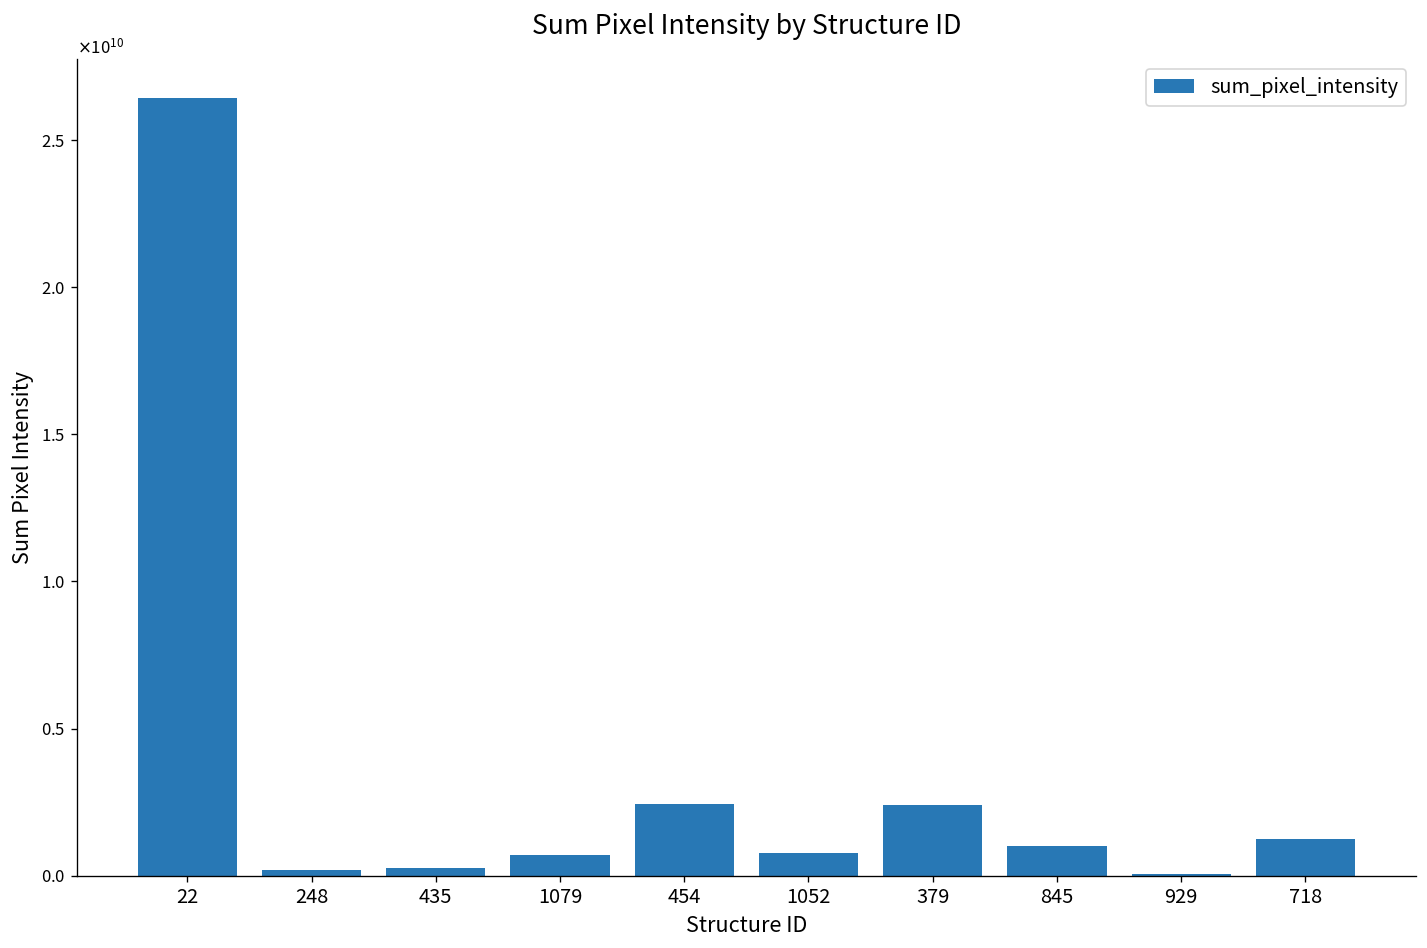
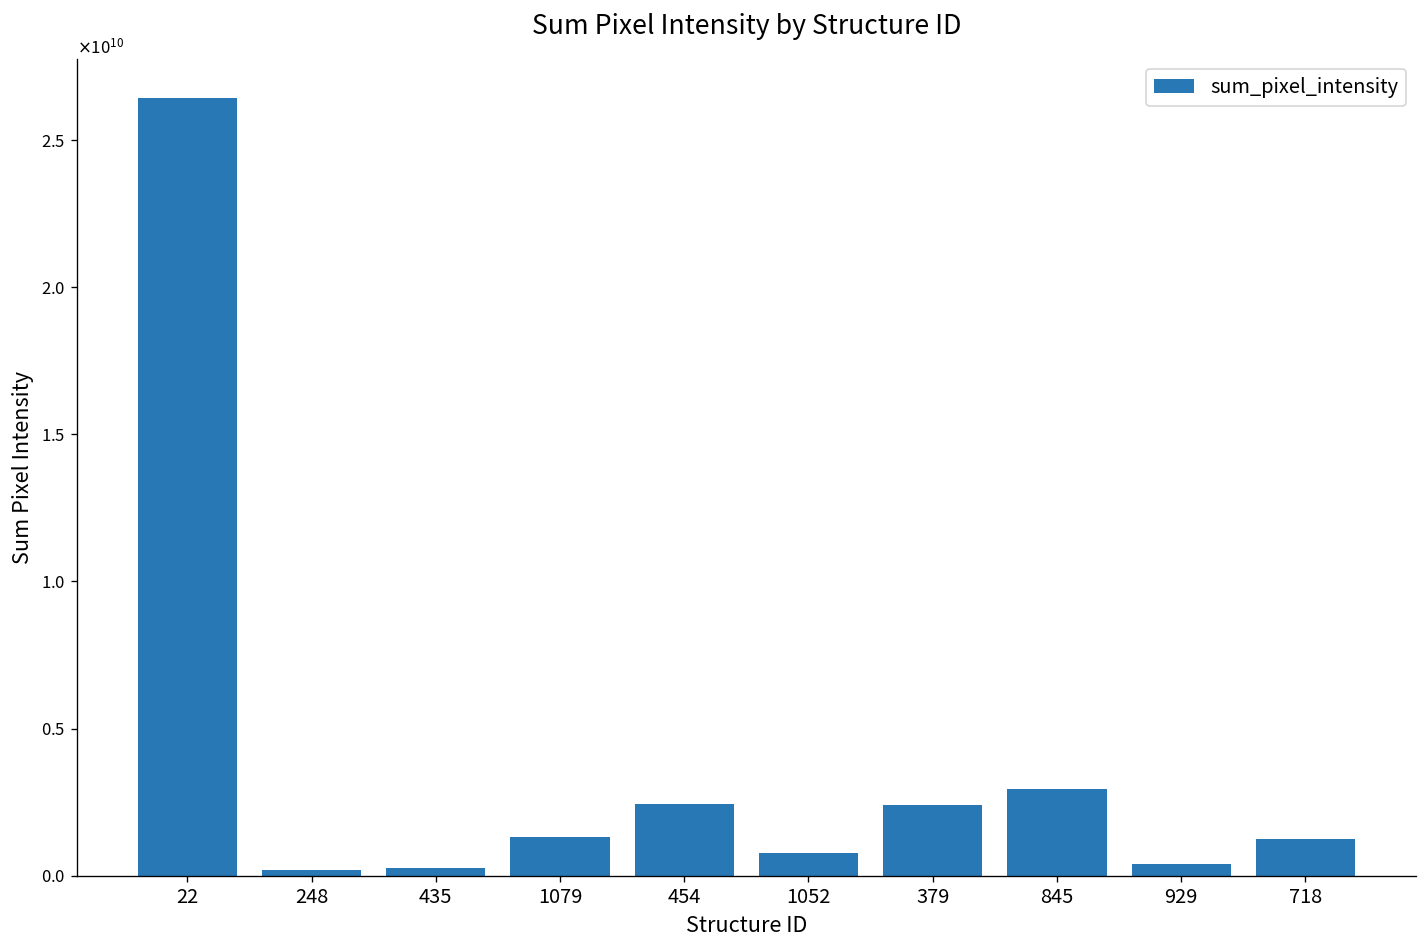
1079: 700000000 -> 1300000000
845: 1000000000 -> 3000000000
929: 100000000 -> 400000000
